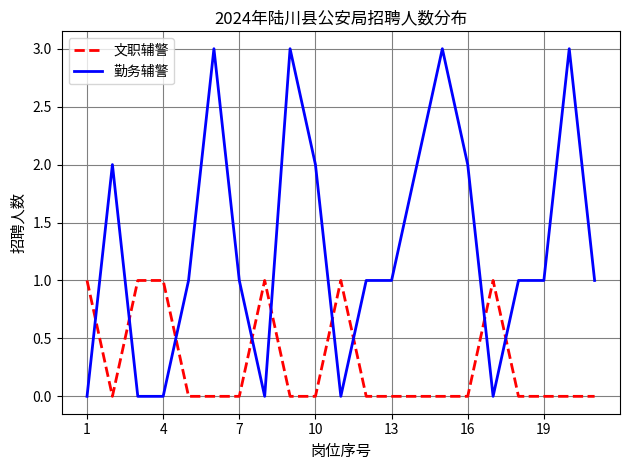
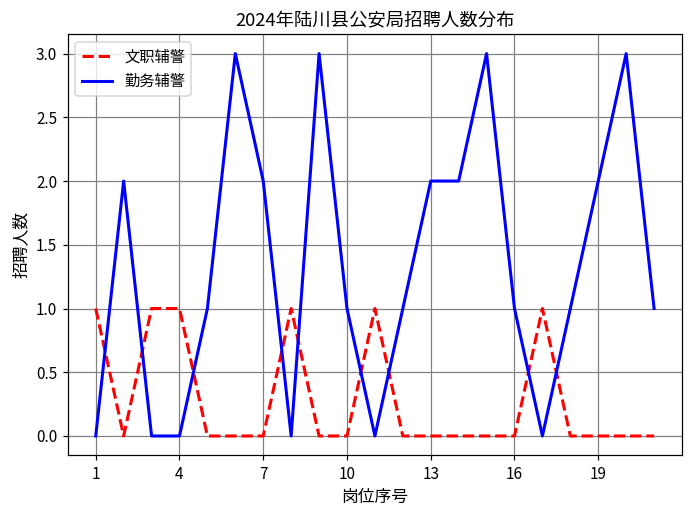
勤务辅警, 7: 1 -> 2
勤务辅警, 10: 2 -> 1
勤务辅警, 13: 1 -> 2
勤务辅警, 16: 2 -> 1
勤务辅警, 19: 1 -> 2
